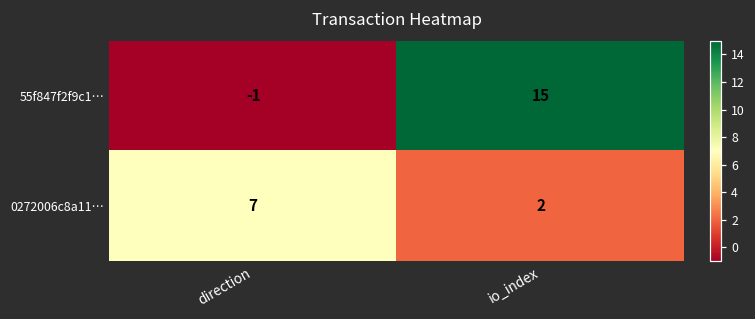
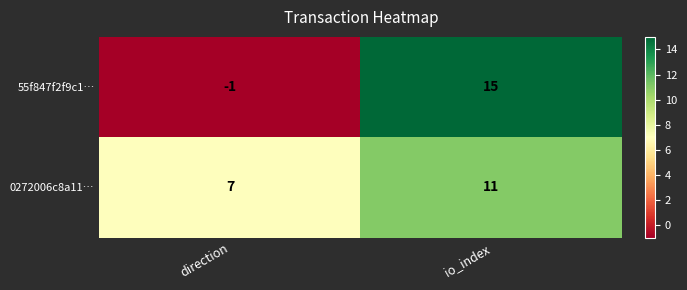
0272006c8a11…, io_index: 2 -> 11
